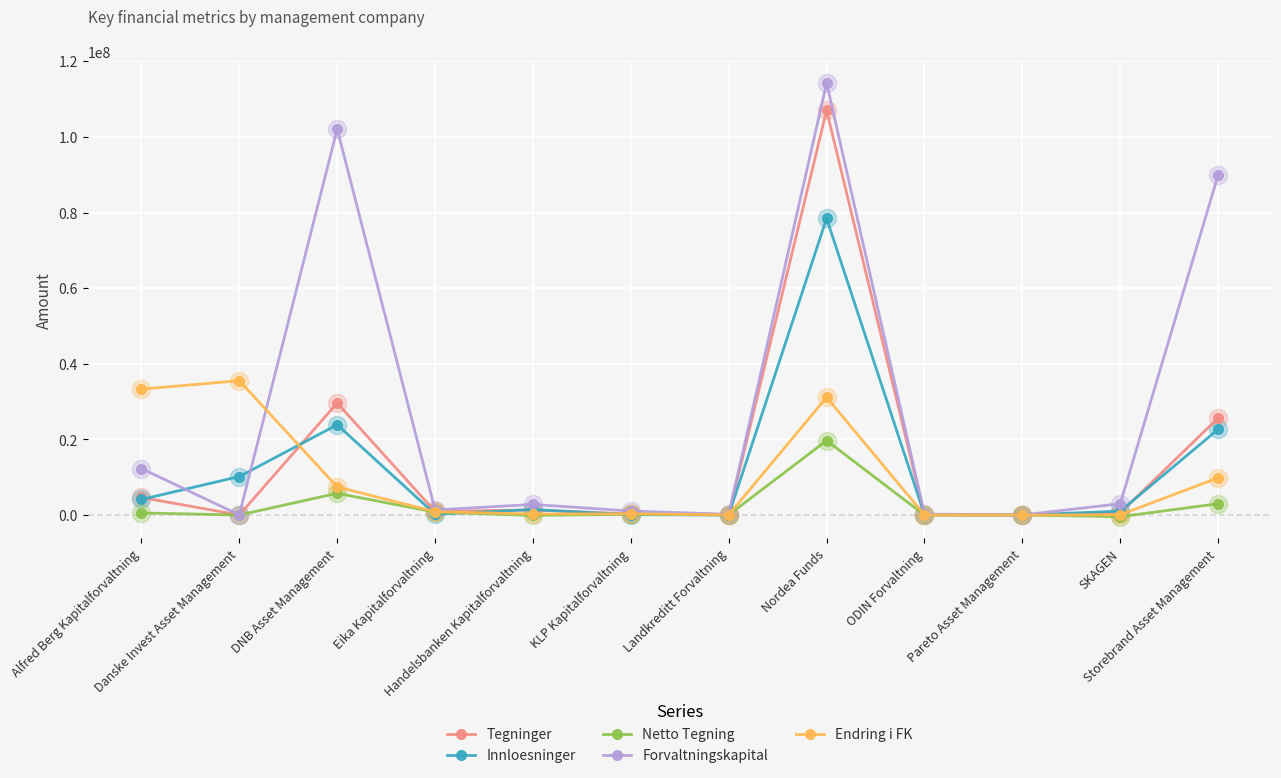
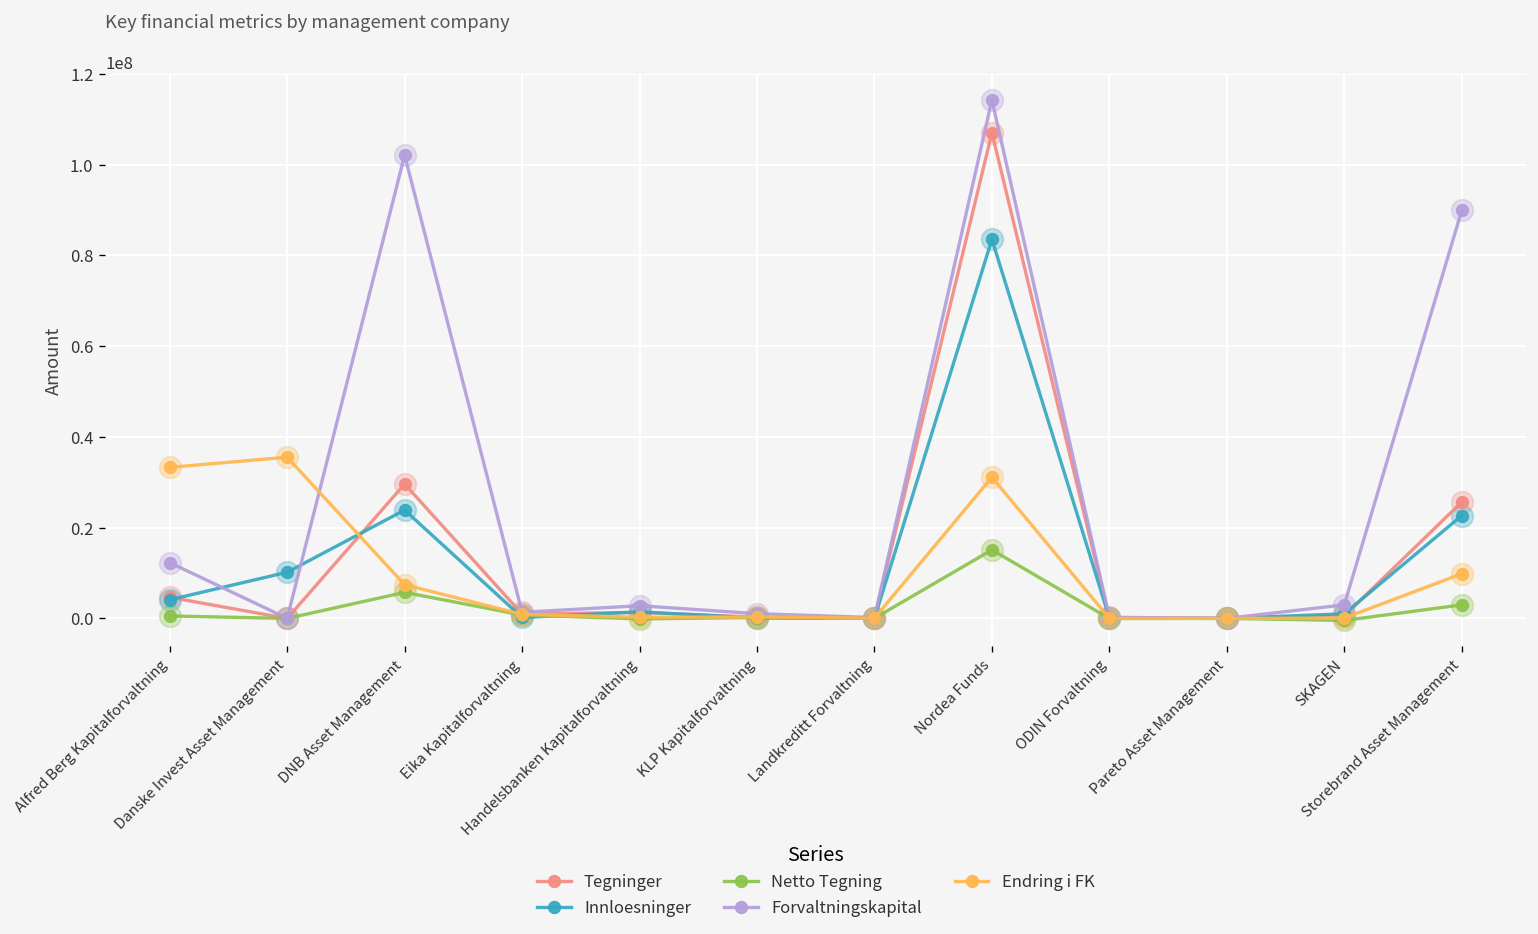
Innloesninger, Nordea Funds: 78000000 -> 84000000
Netto Tegning, Nordea Funds: 20000000 -> 15000000
